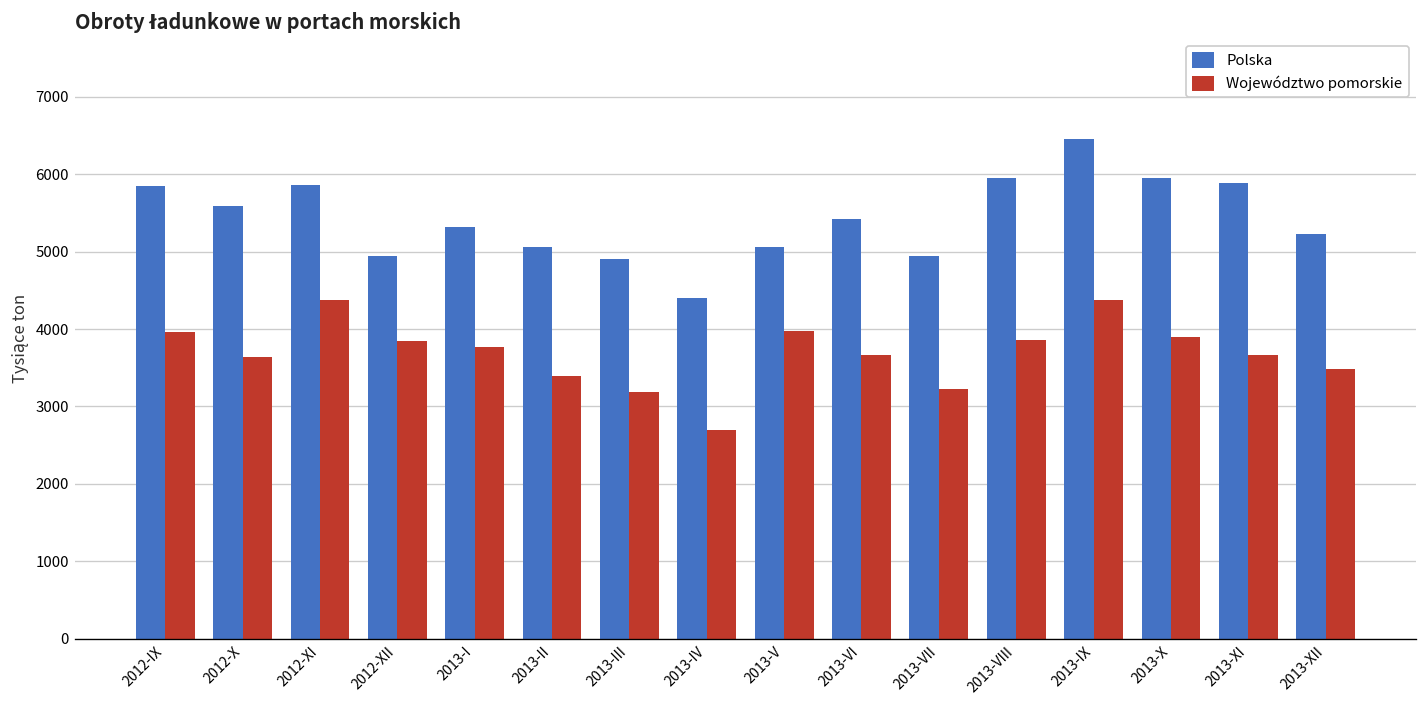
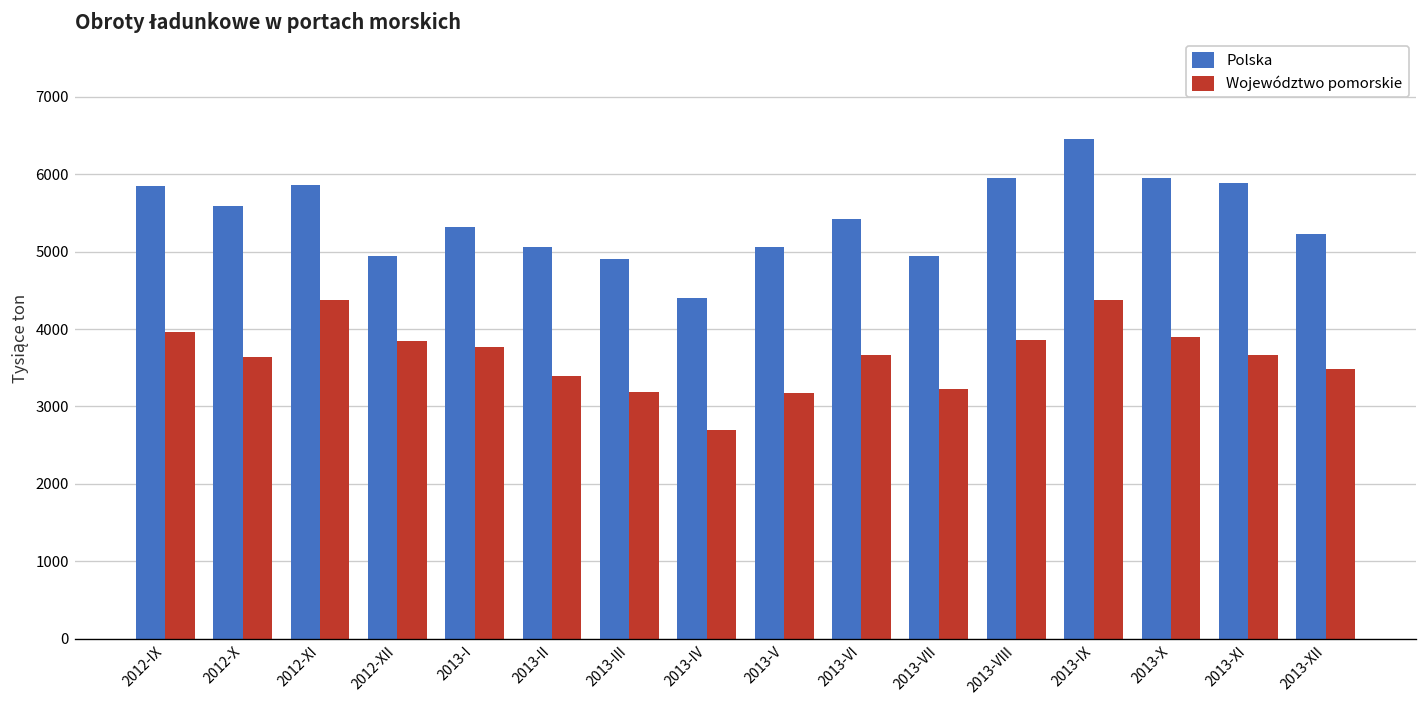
Województwo pomorskie, 2013-V: 4000 -> 3200
